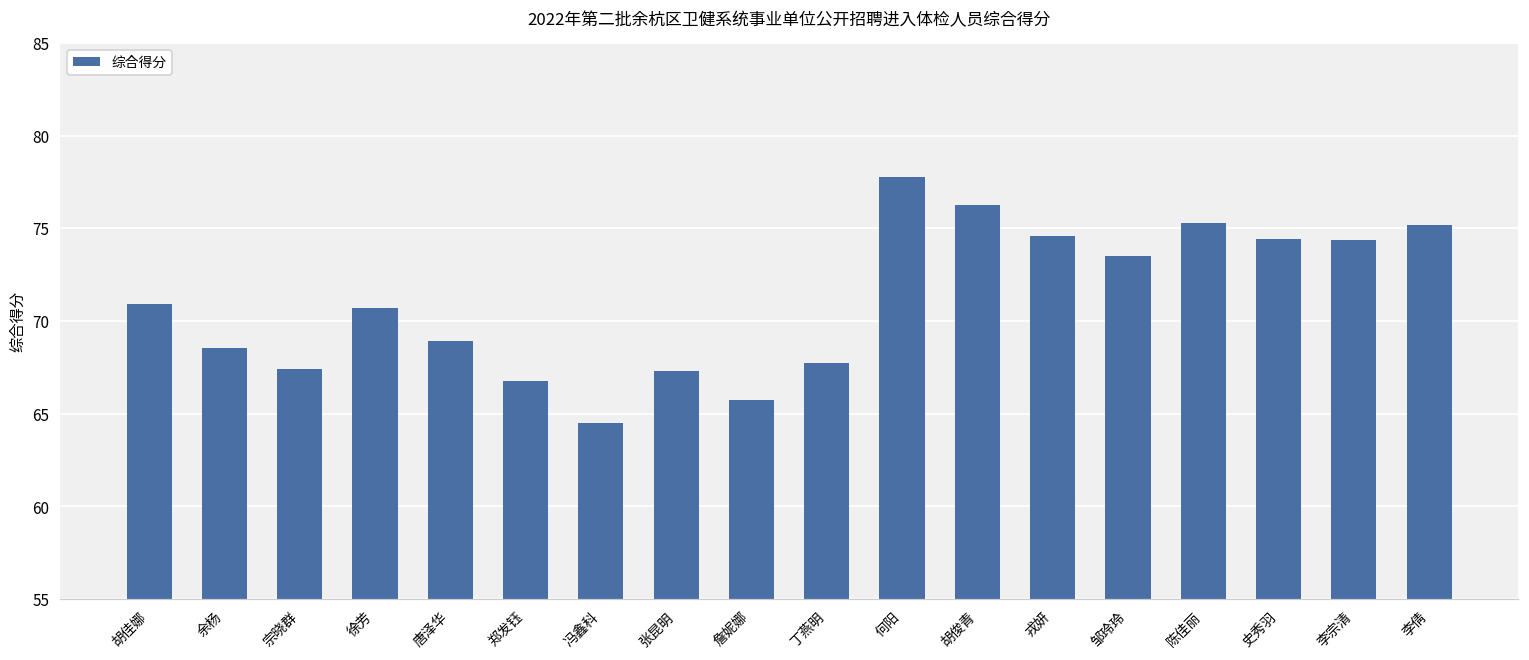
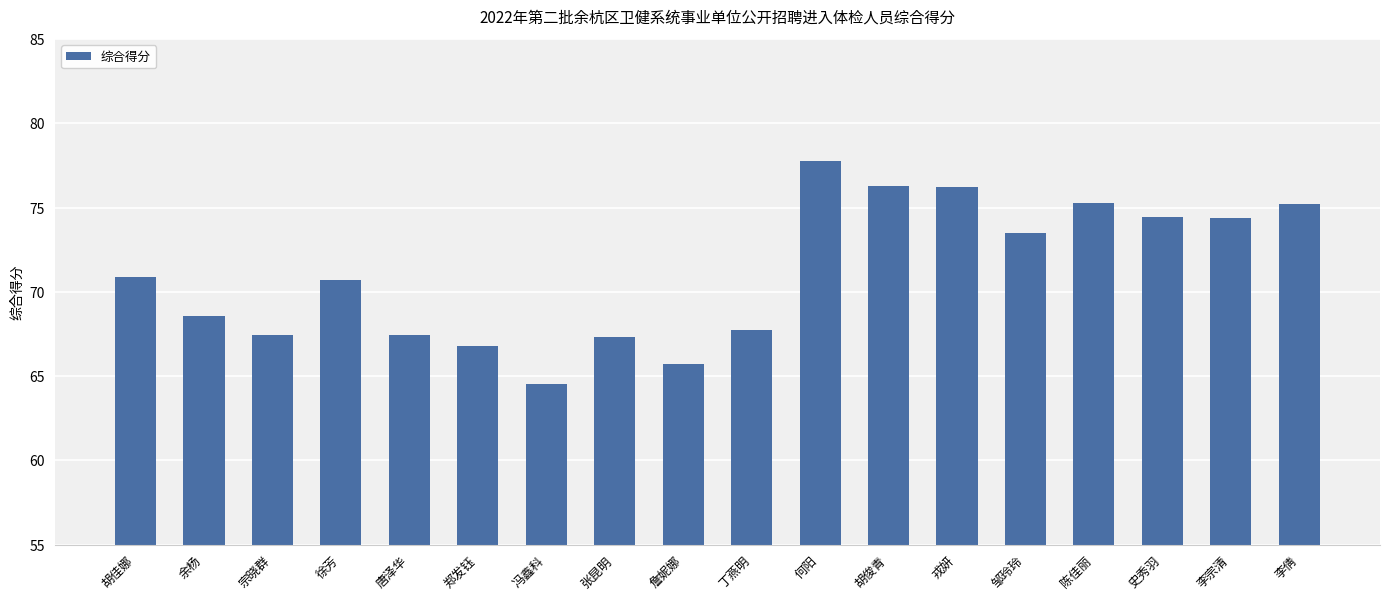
唐泽华: 68.9 -> 67.4
戎妍: 74.6 -> 76.2
